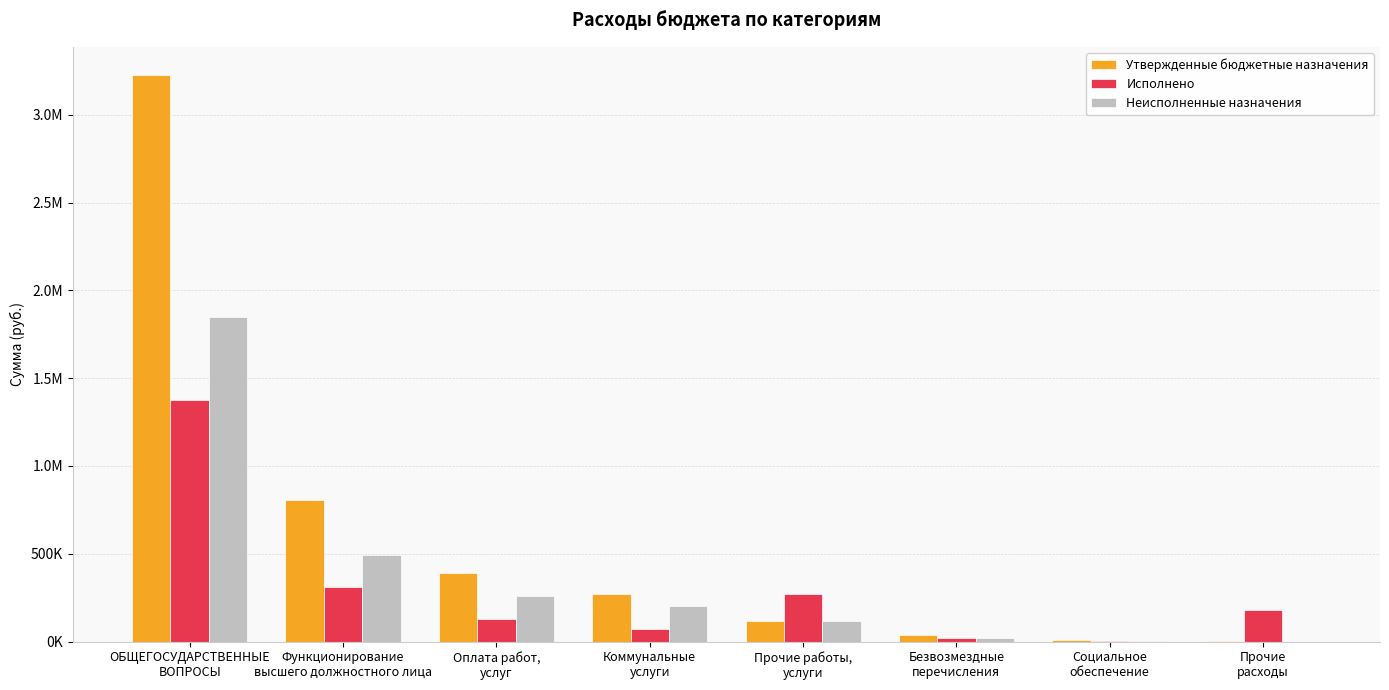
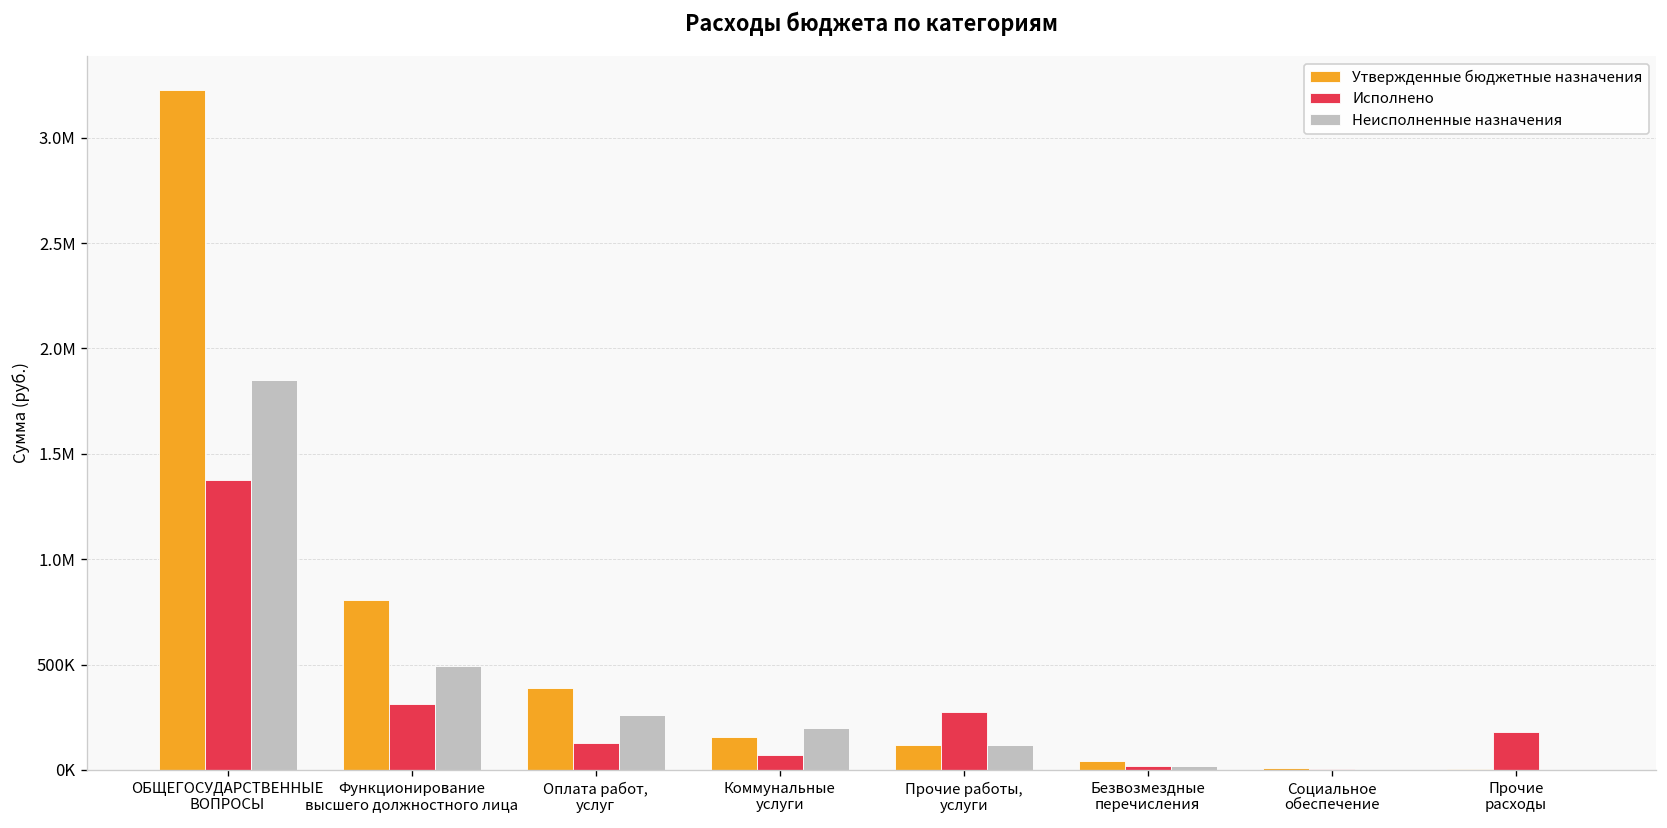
Утвержденные бюджетные назначения, Коммунальные услуги: 270000 -> 160000
